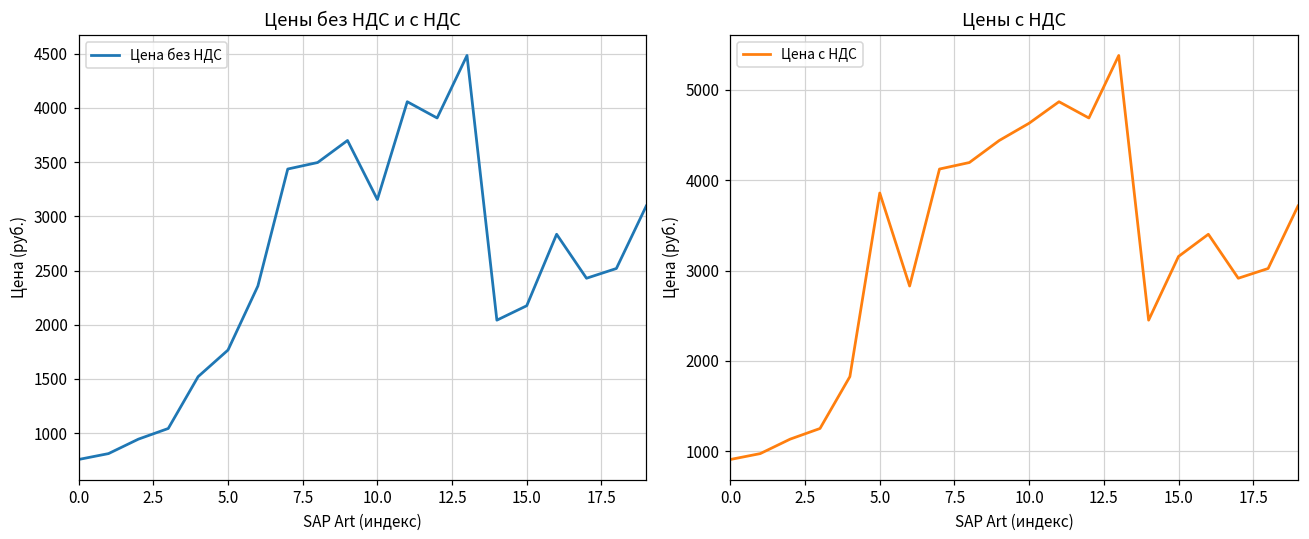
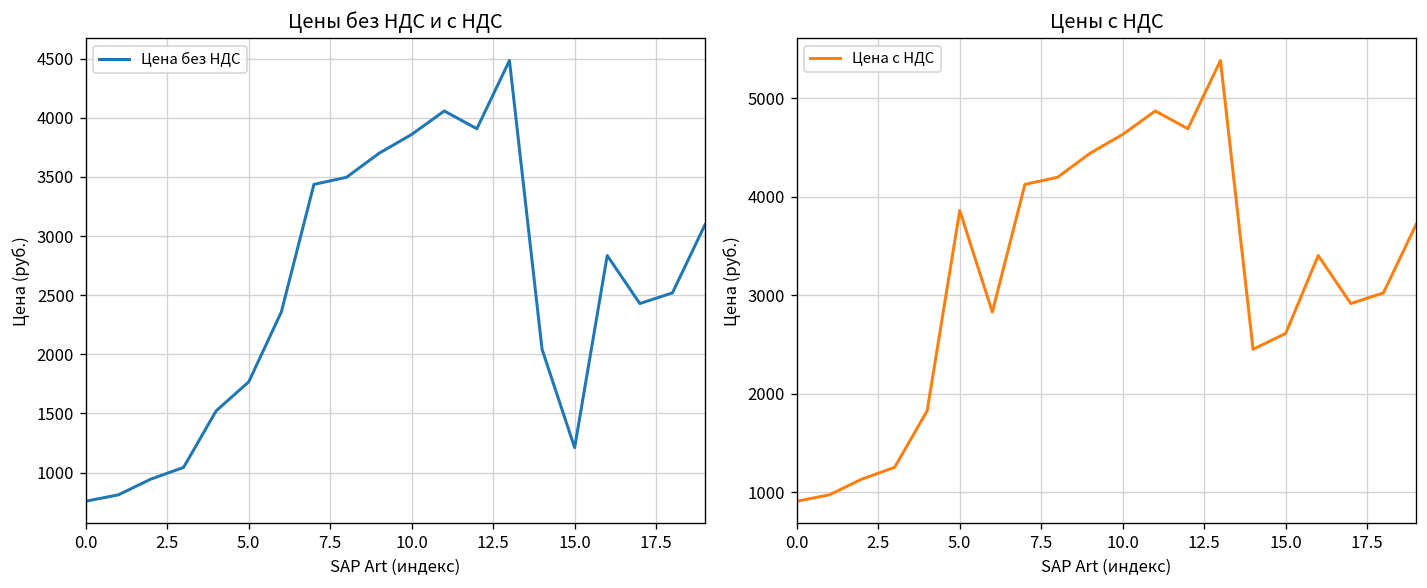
Цены без НДС и с НДС, 10.0: 3200 -> 3900
Цены без НДС и с НДС, 15.0: 2200 -> 1200
Цены с НДС, 15.0: 3200 -> 2600
